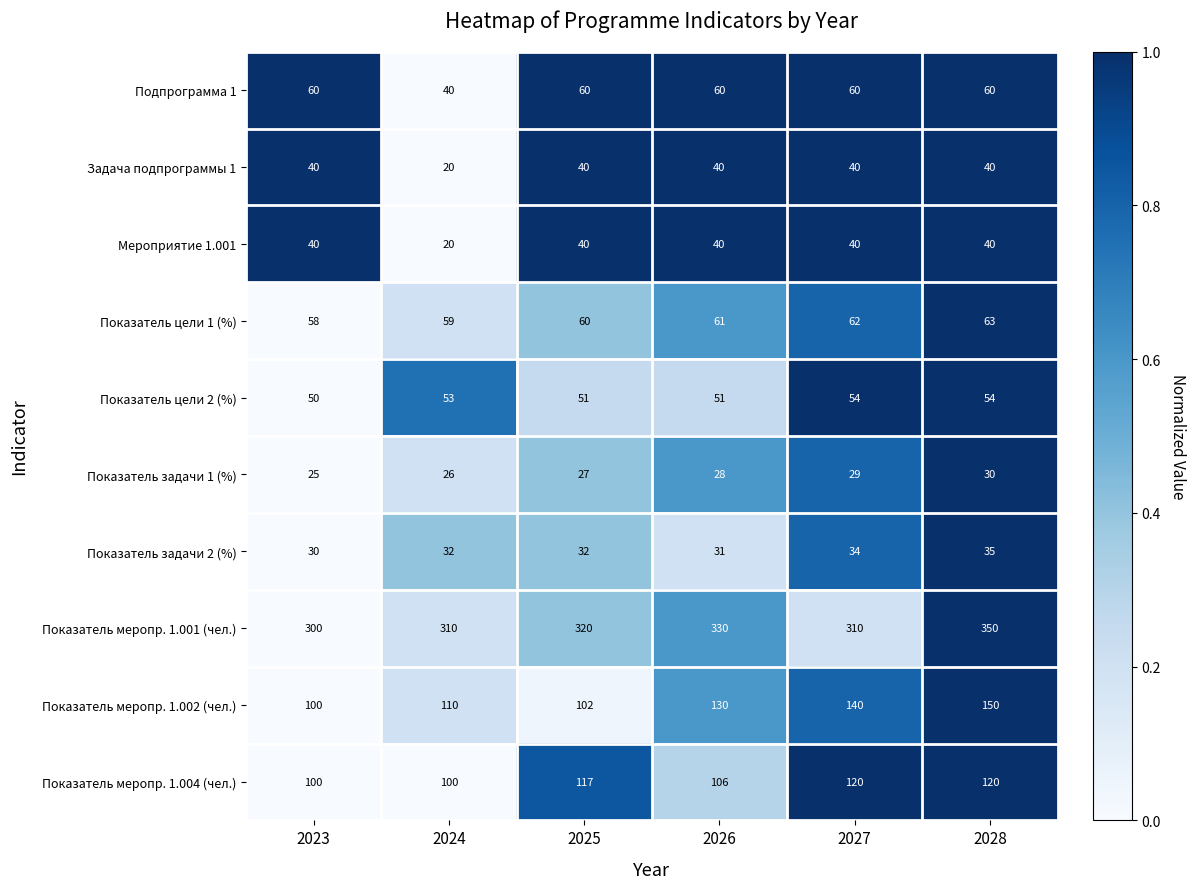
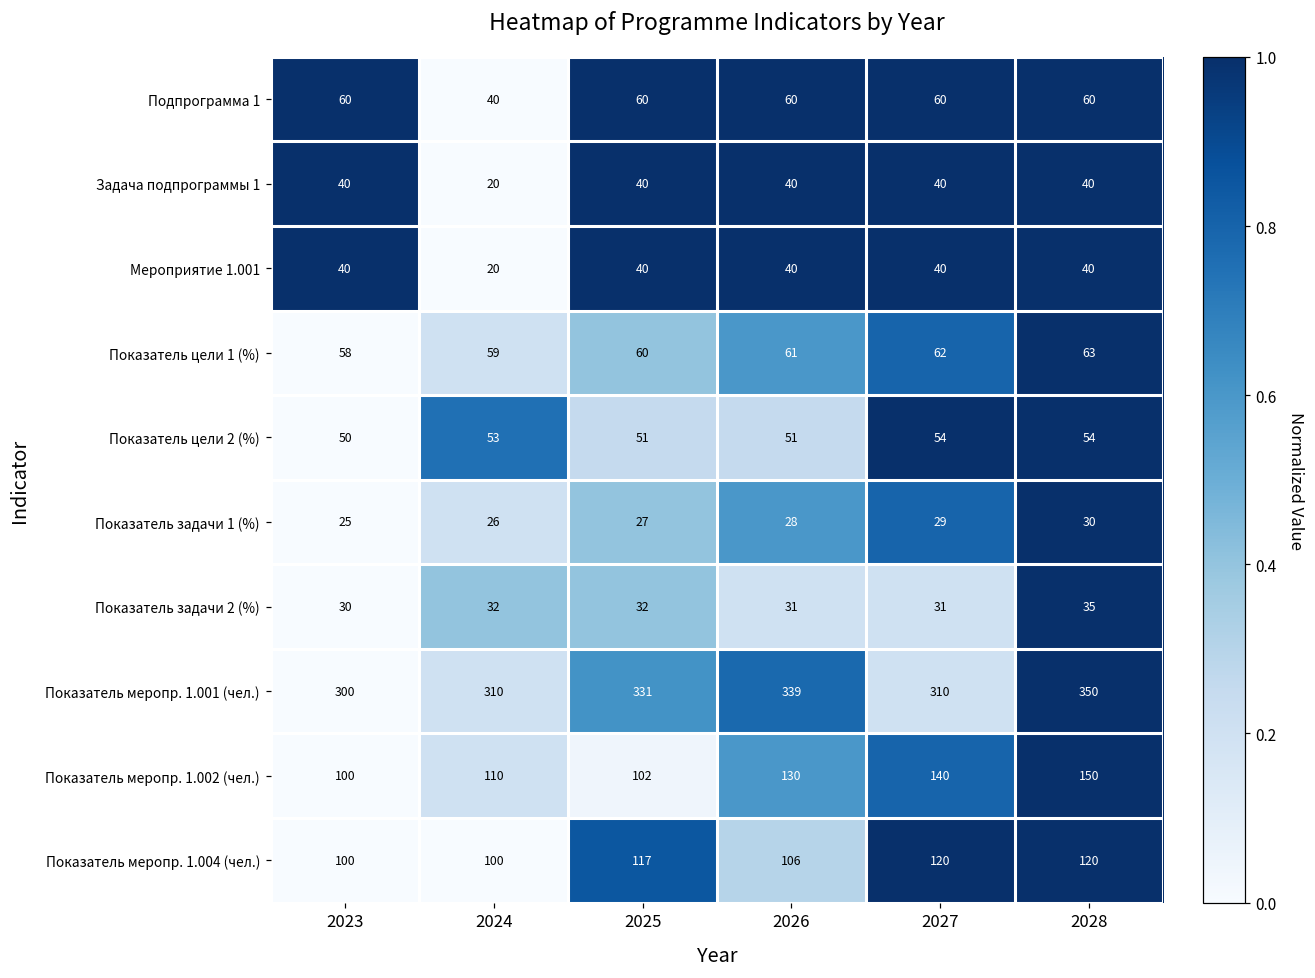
Показатель задачи 2 (%), 2027: 34 -> 31
Показатель меропр. 1.001 (чел.), 2025: 320 -> 331
Показатель меропр. 1.001 (чел.), 2026: 330 -> 339
